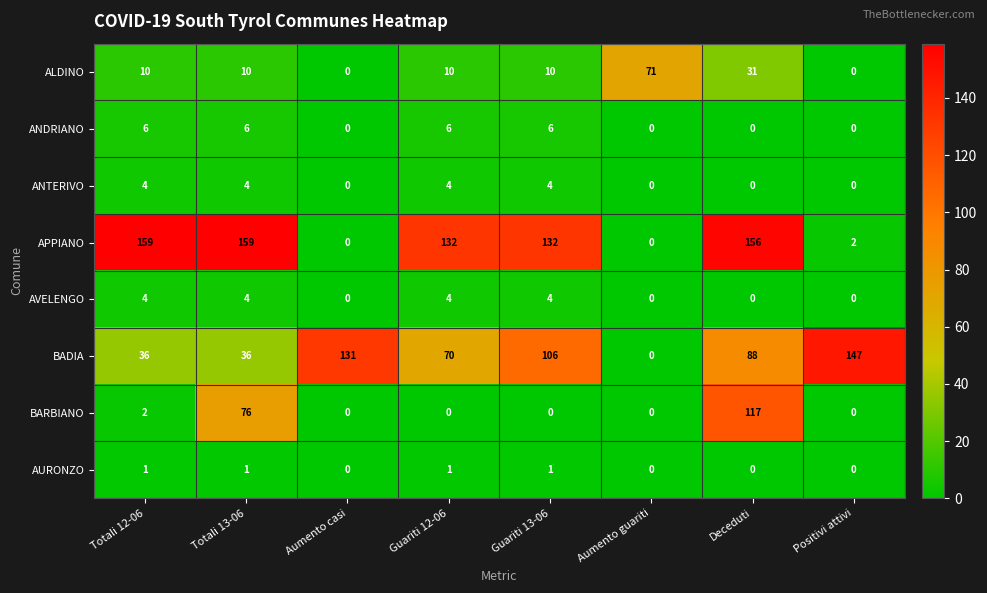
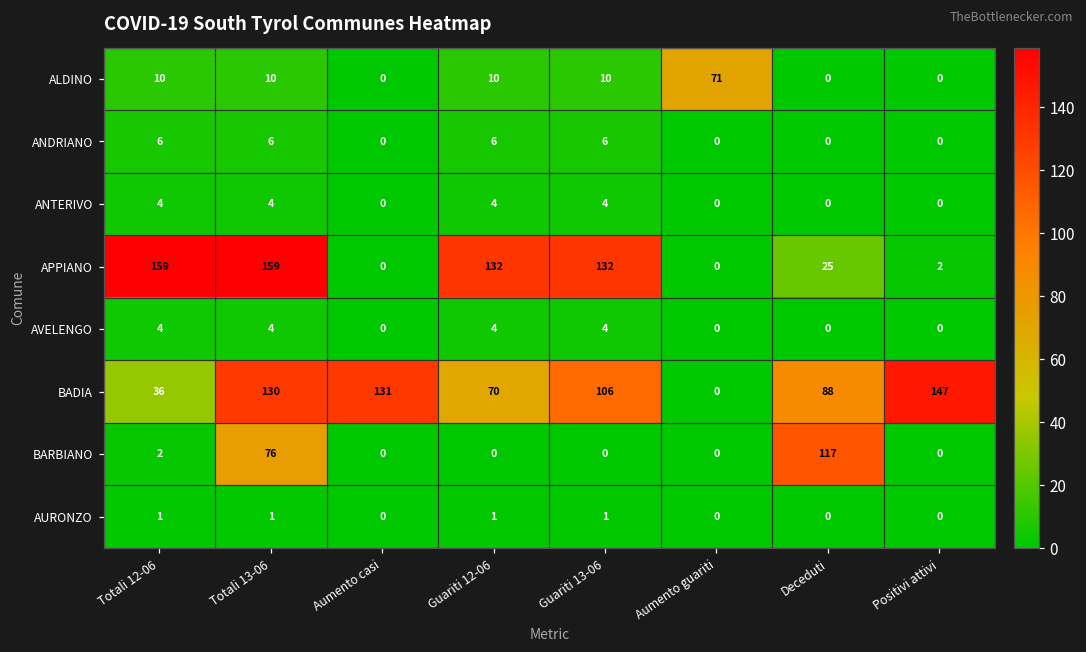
ALDINO, Deceduti: 31 -> 0
APPIANO, Deceduti: 156 -> 25
BADIA, Totali 13-06: 36 -> 130
